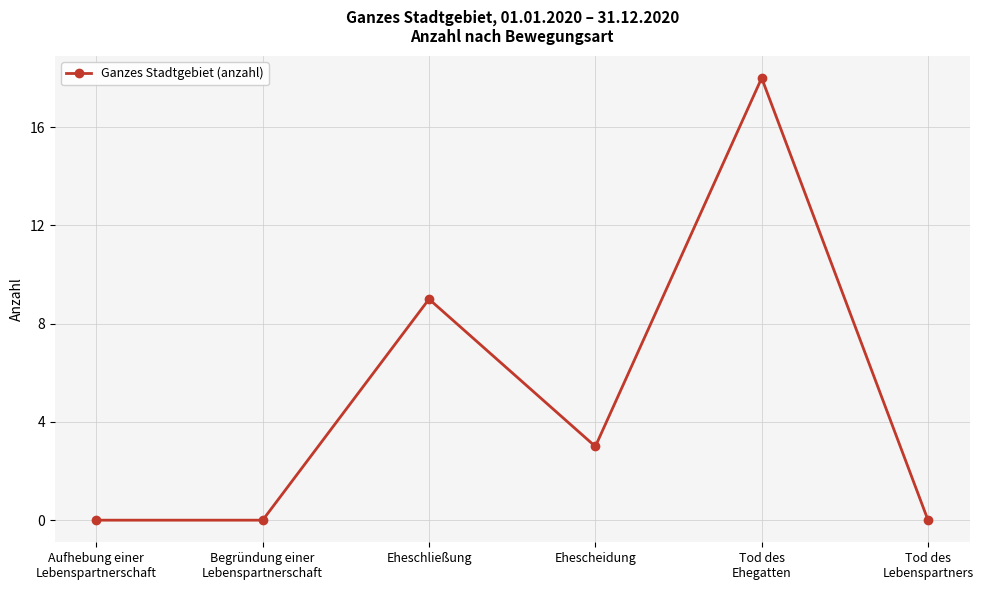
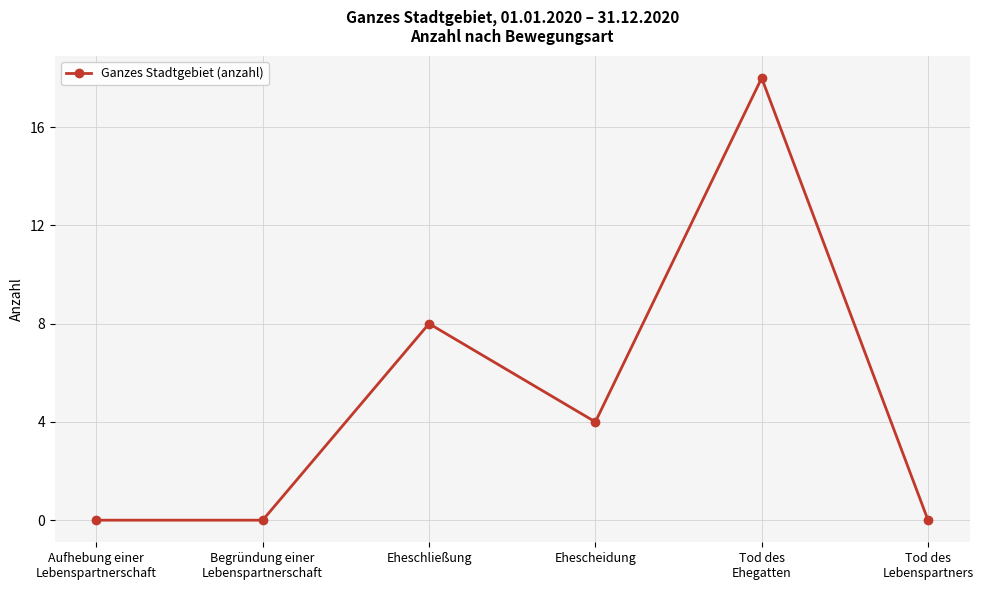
Eheschließung: 9 -> 8
Ehescheidung: 3 -> 4
